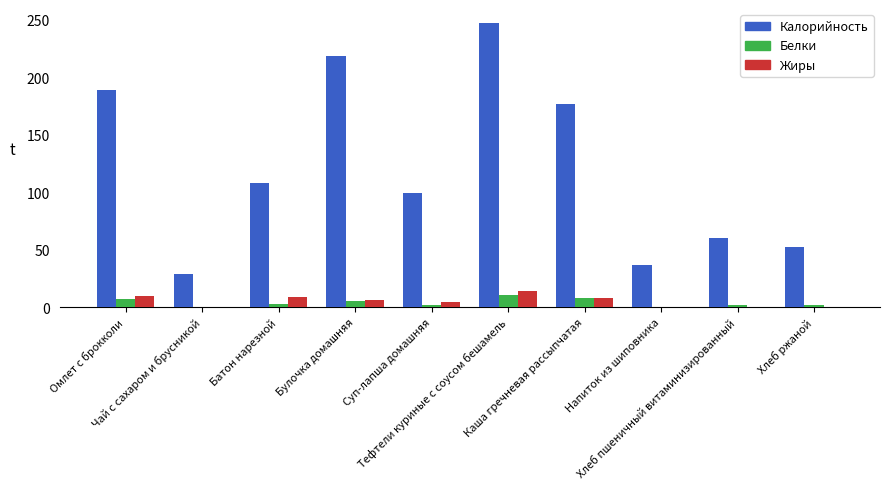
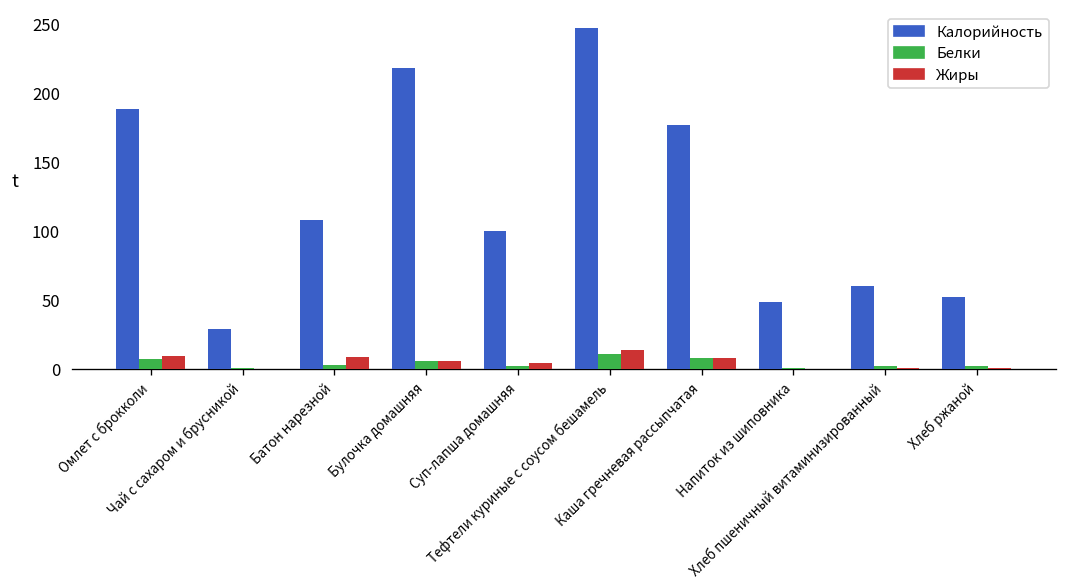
Калорийность, Напиток из шиповника: 37 -> 48
